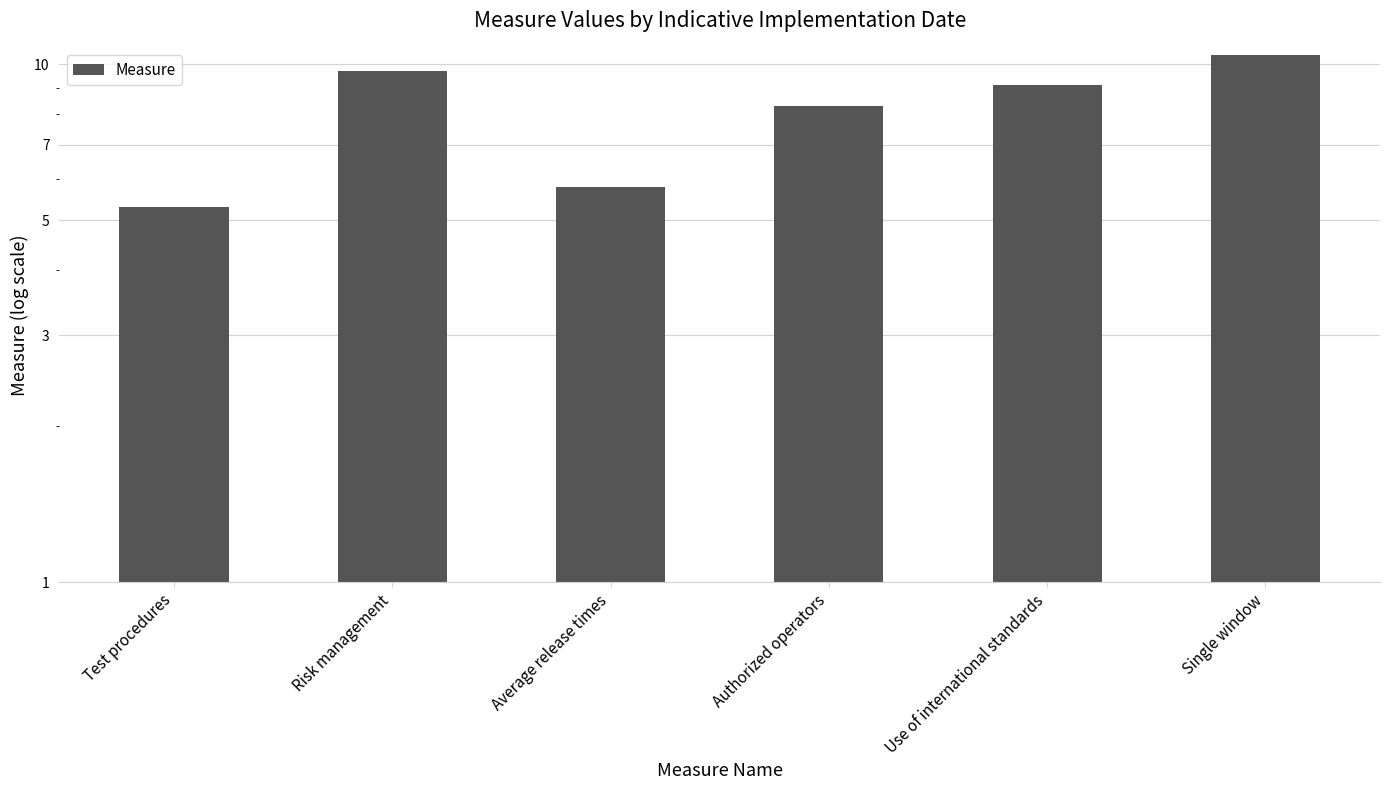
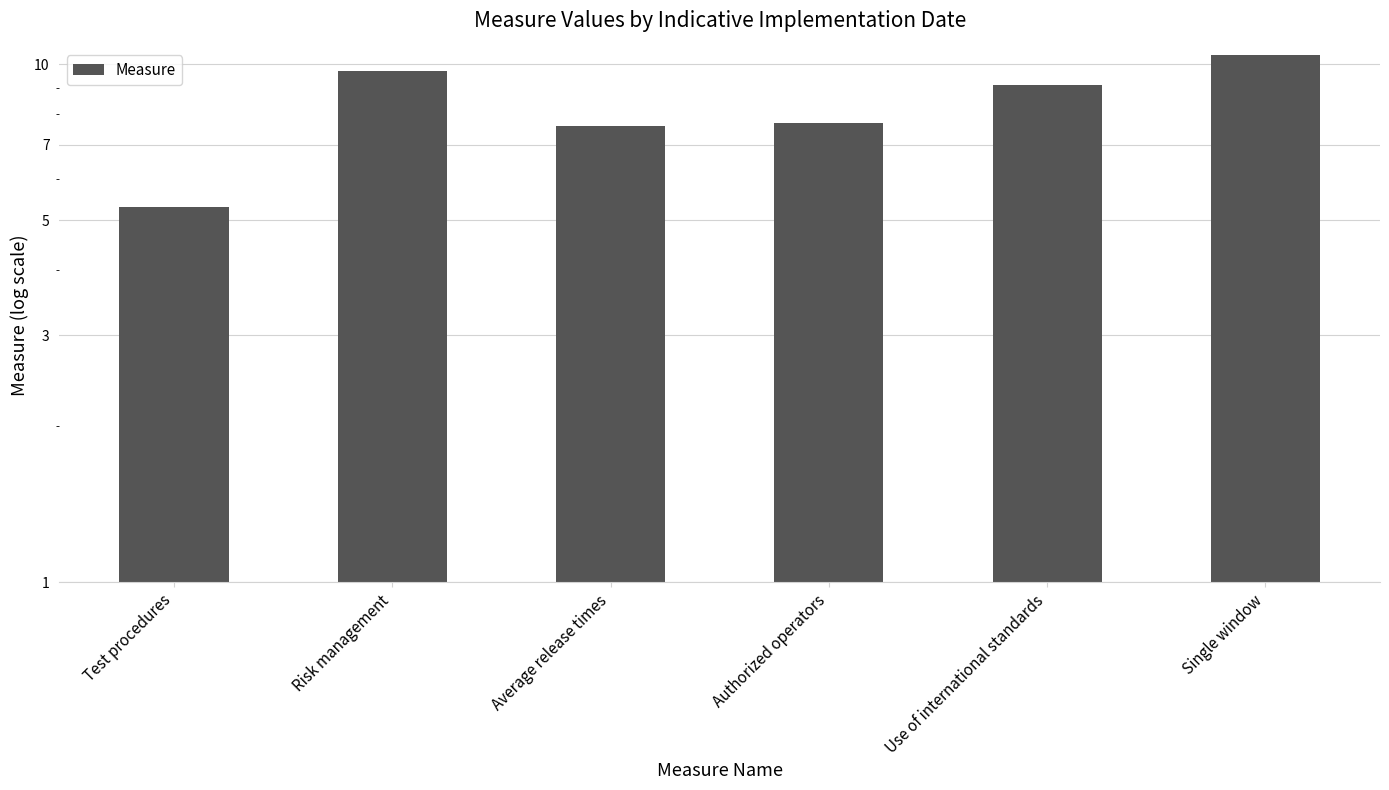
Average release times: 5.8 -> 7.6
Authorized operators: 8.3 -> 7.7
